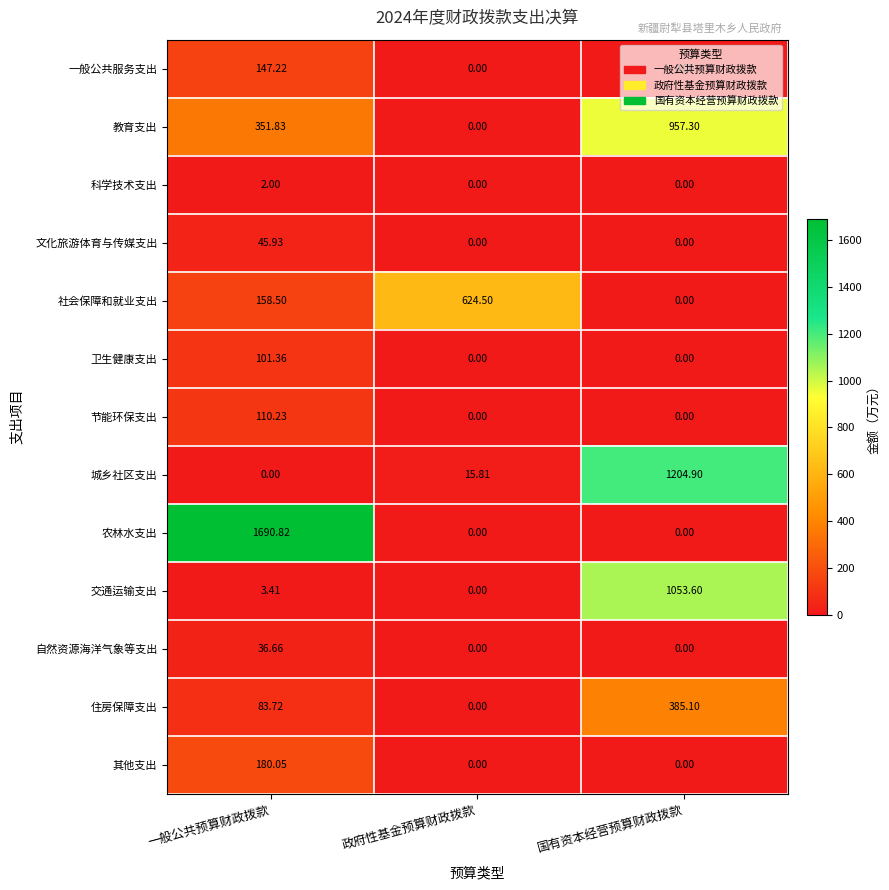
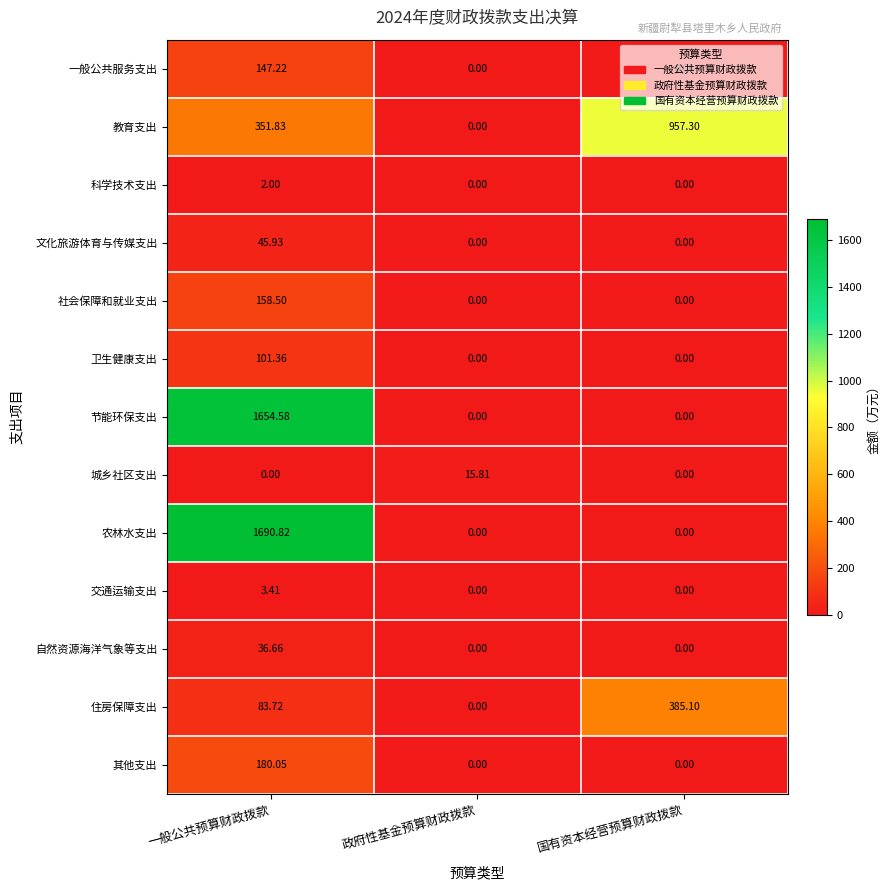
社会保障和就业支出, 政府性基金预算财政拨款: 624.50 -> 0.00
节能环保支出, 一般公共预算财政拨款: 110.23 -> 1654.58
城乡社区支出, 国有资本经营预算财政拨款: 1204.90 -> 0.00
交通运输支出, 国有资本经营预算财政拨款: 1053.60 -> 0.00
